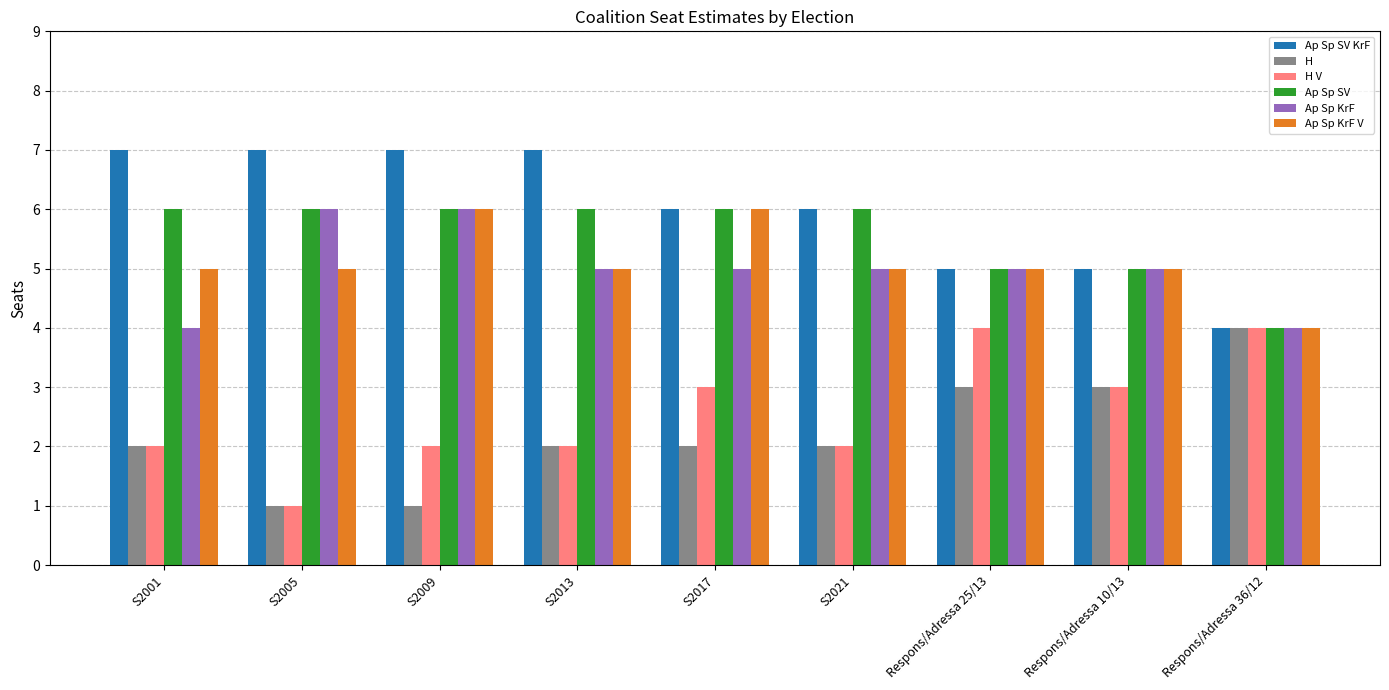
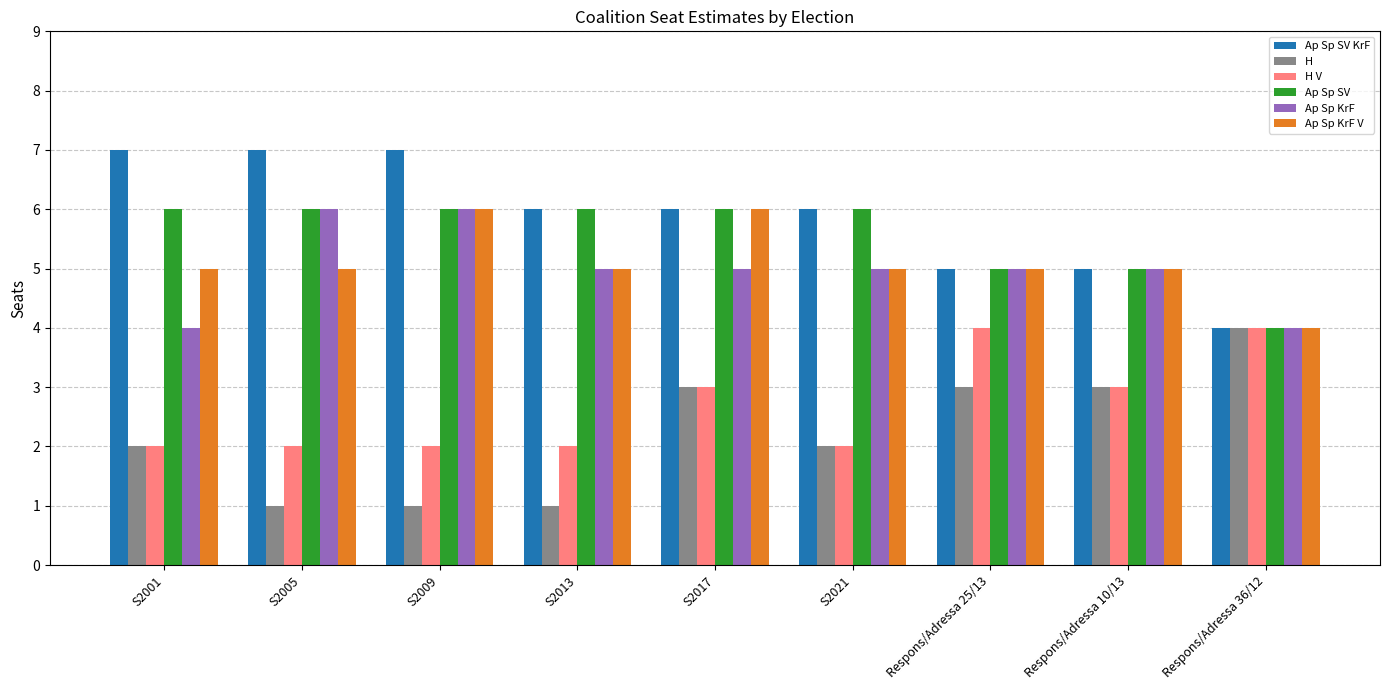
H V, S2005: 1 -> 2
Ap Sp SV KrF, S2013: 7 -> 6
H, S2013: 2 -> 1
H, S2017: 2 -> 3
